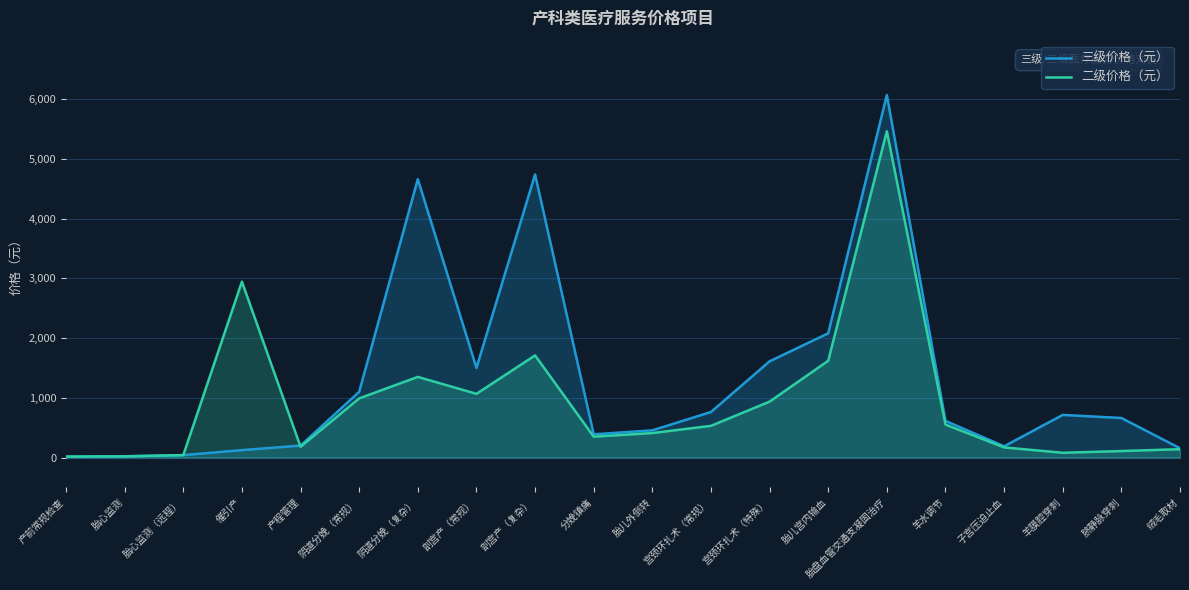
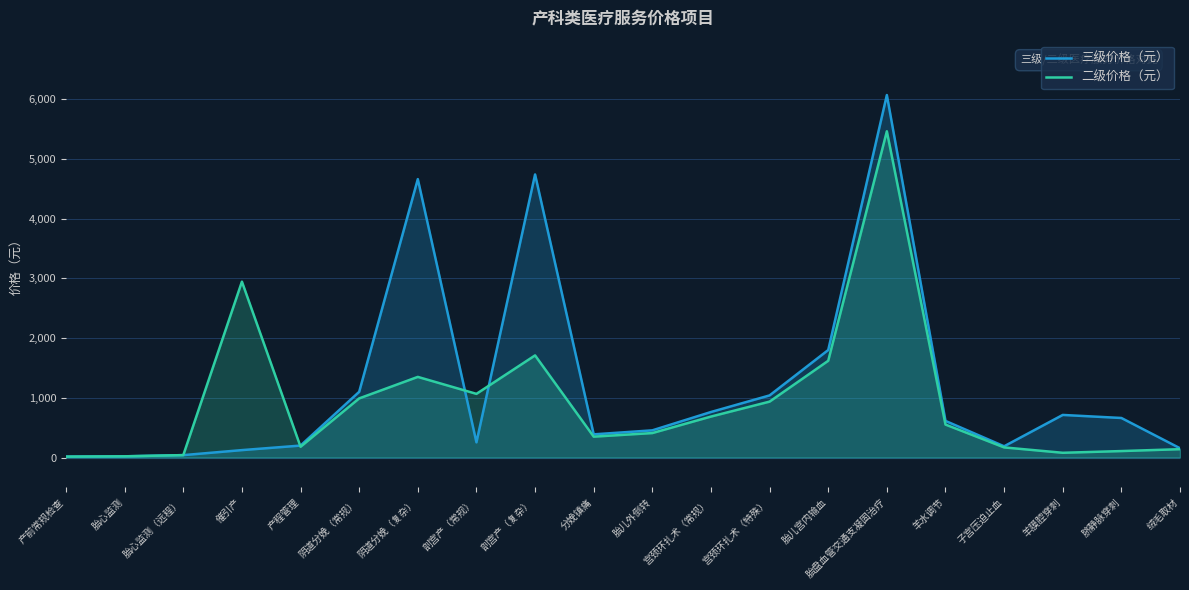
三级价格（元）, 剖宫产（常规）: 1,500 -> 300
二级价格（元）, 宫颈环扎术（常规）: 500 -> 700
三级价格（元）, 宫颈环扎术（特殊）: 1,600 -> 1,000
三级价格（元）, 胎儿宫内输血: 2,100 -> 1,800
